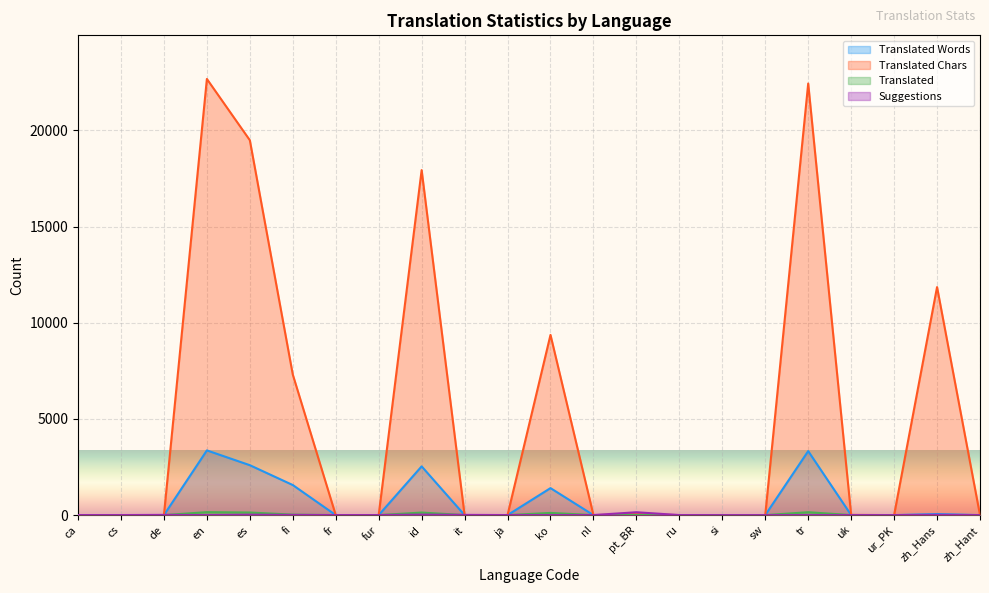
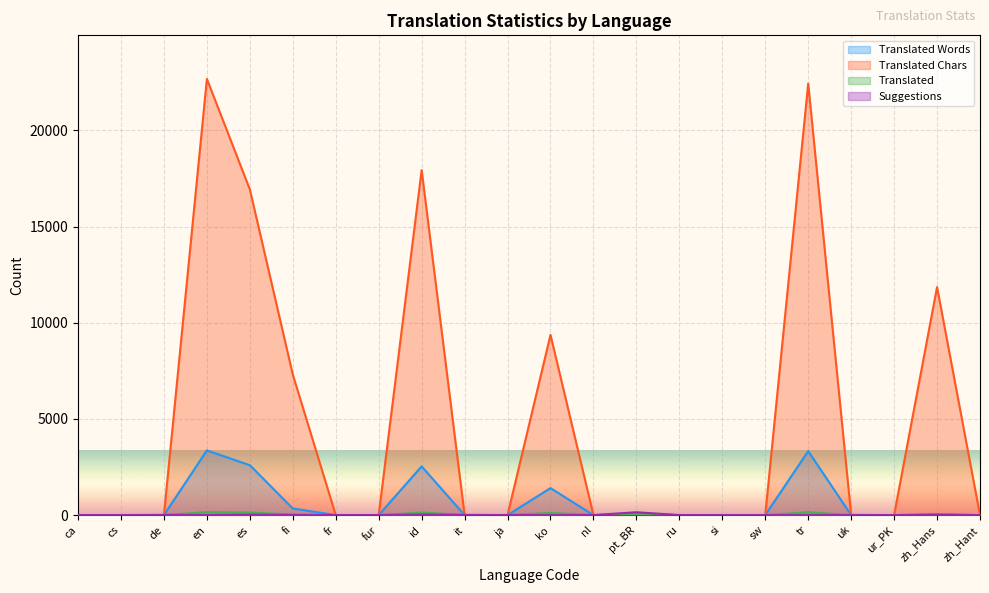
Translated Chars, es: 19500 -> 16900
Translated Words, fi: 1600 -> 300
